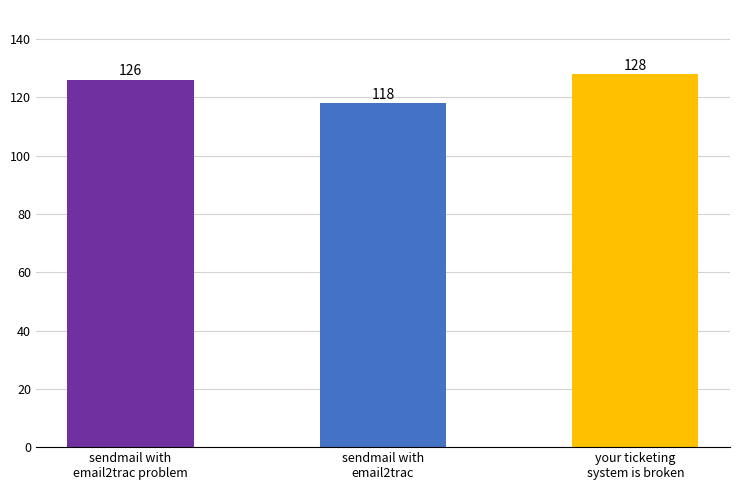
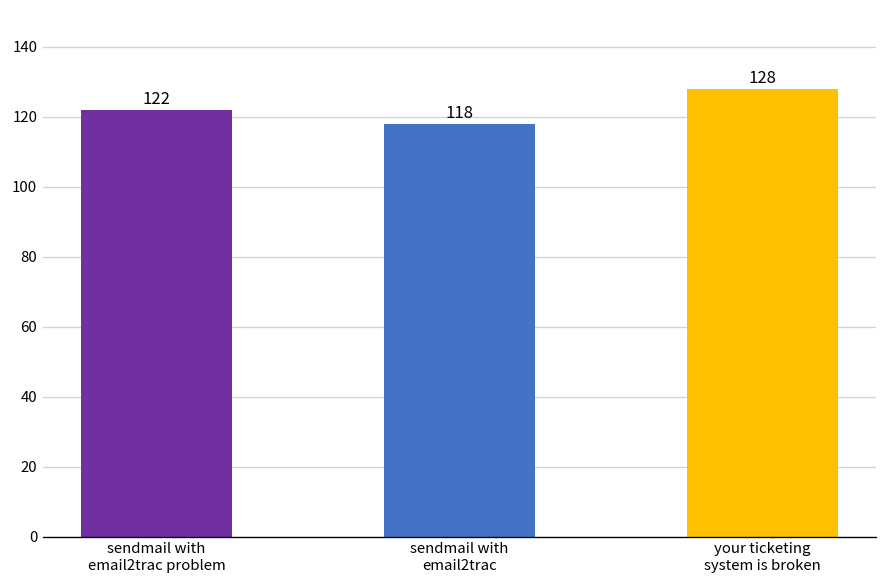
sendmail with email2trac problem: 126 -> 122
